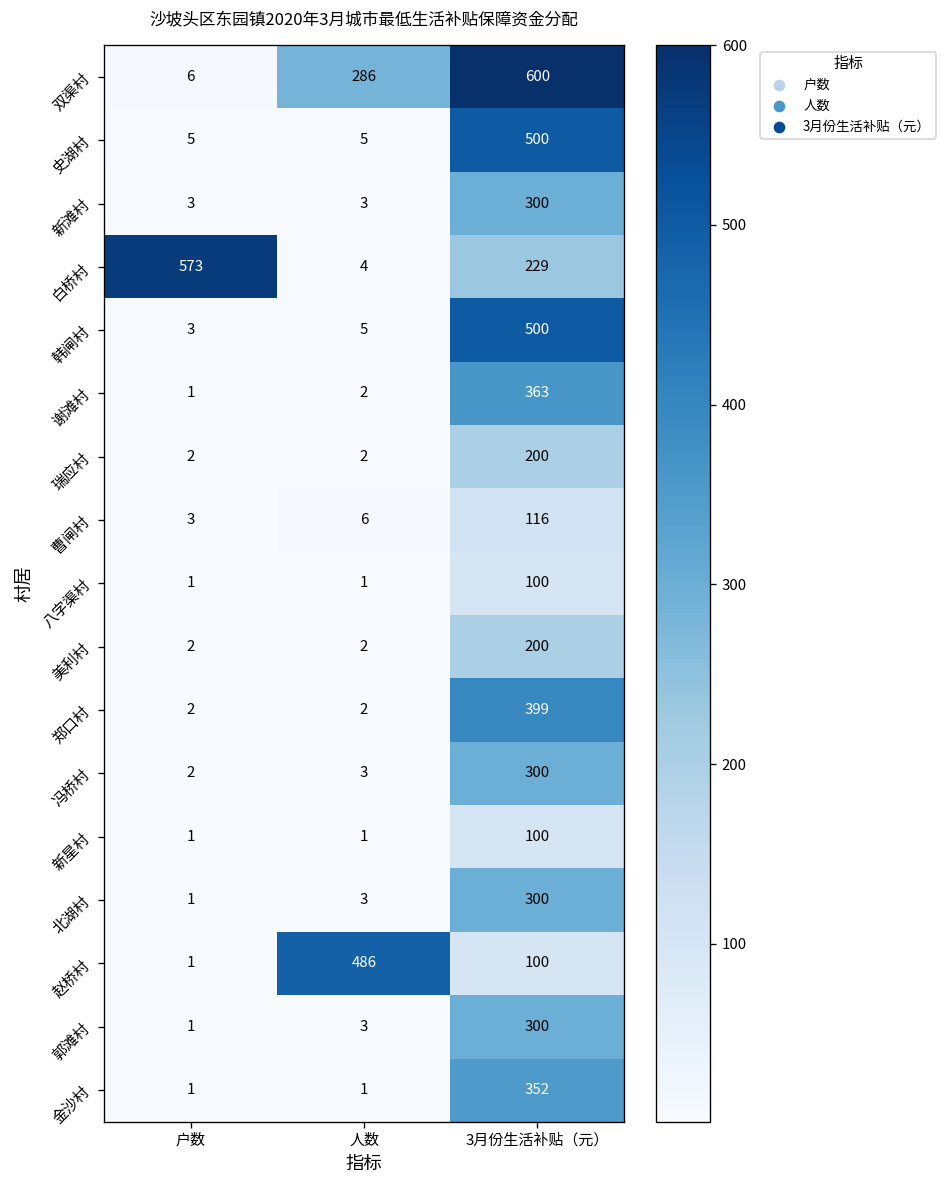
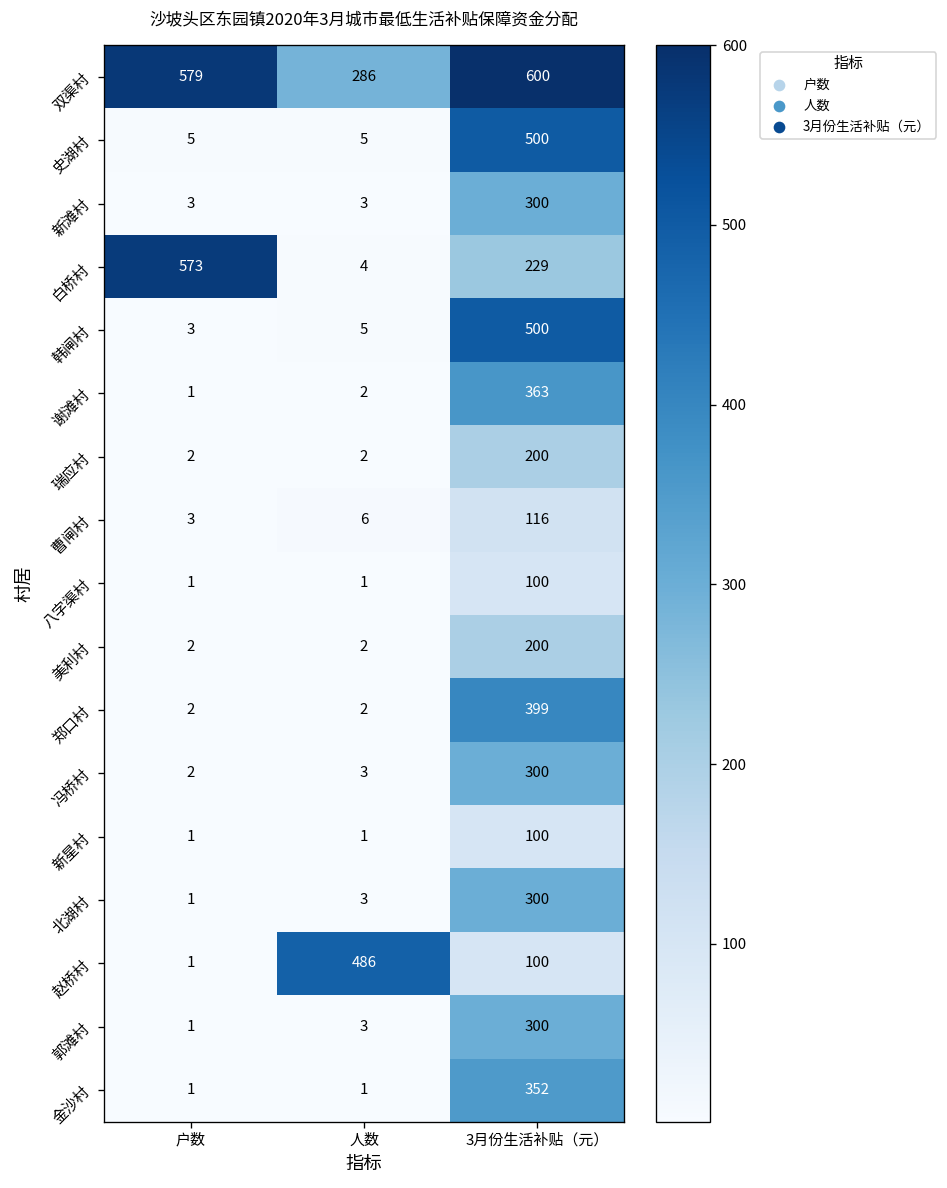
双渠村, 户数: 6 -> 579
